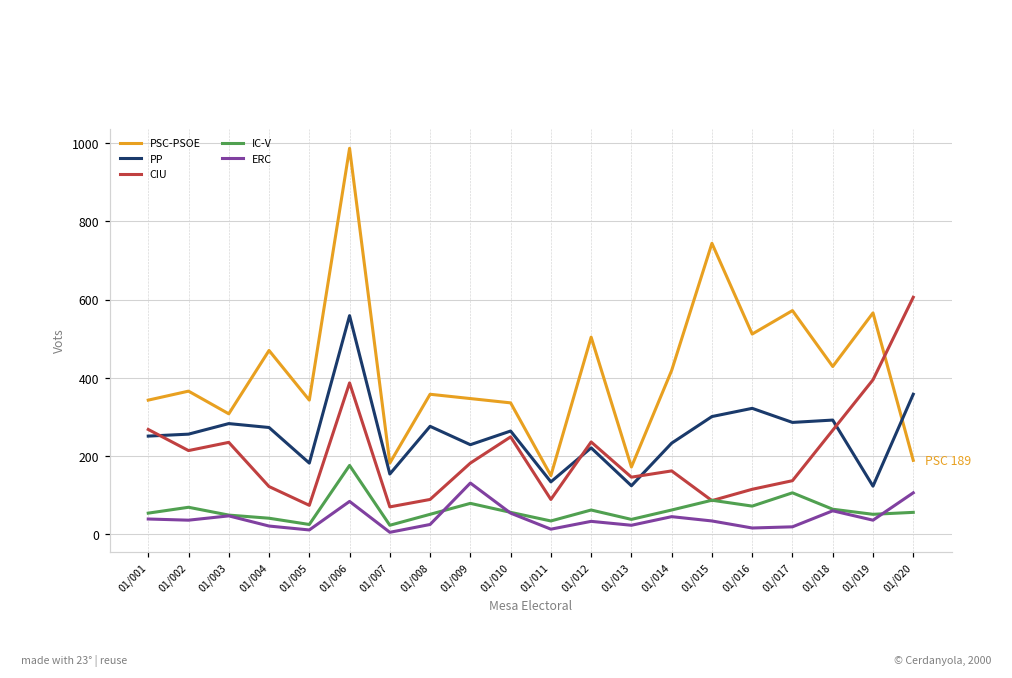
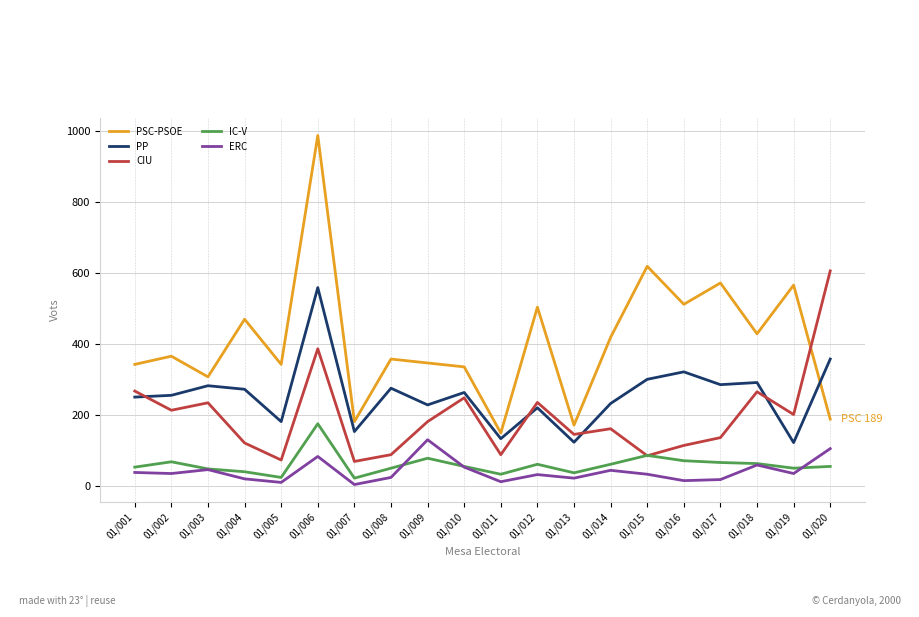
PSC-PSOE, 01/015: 740 -> 620
IC-V, 01/017: 110 -> 70
CIU, 01/019: 400 -> 200
